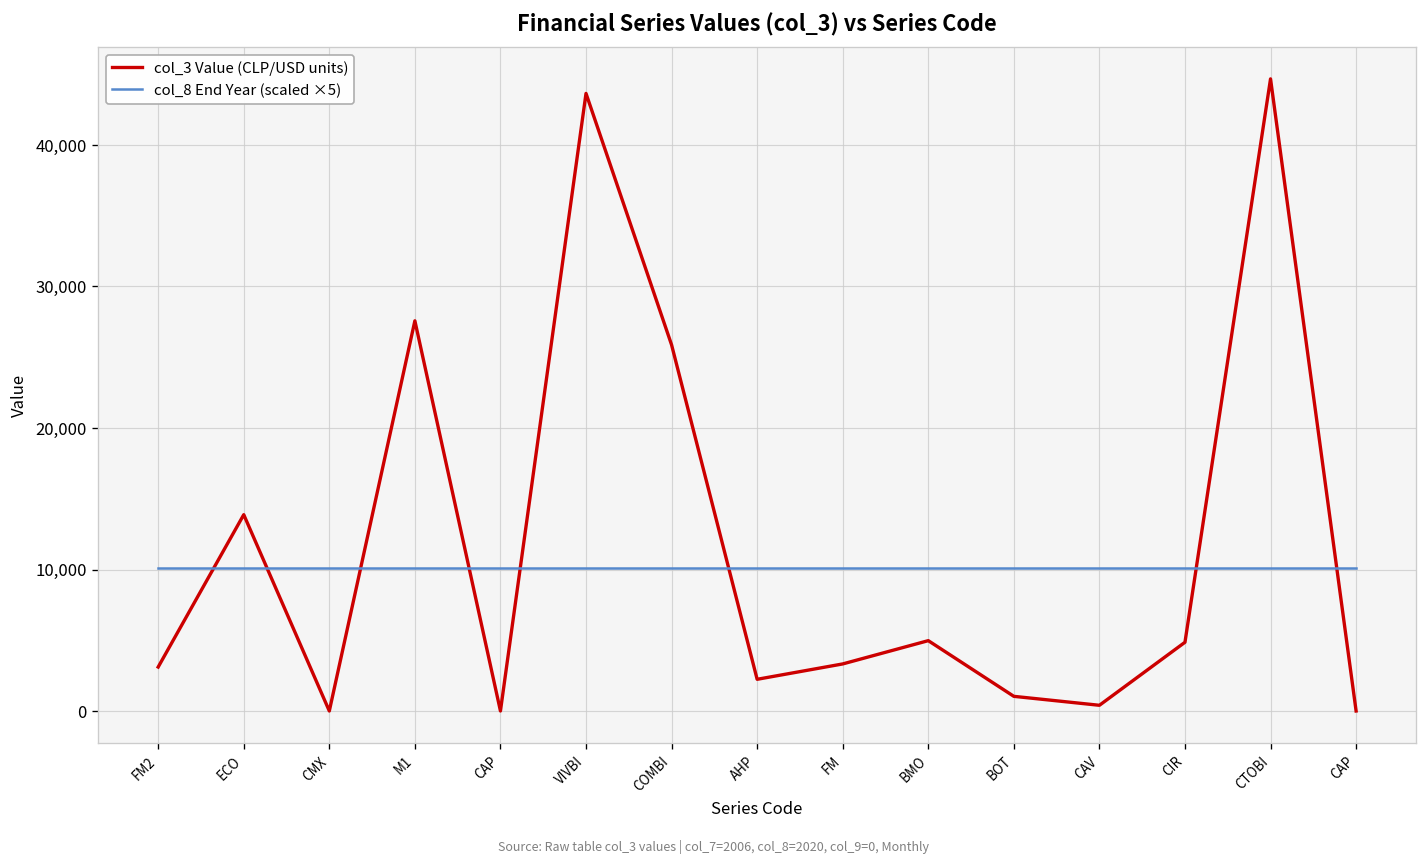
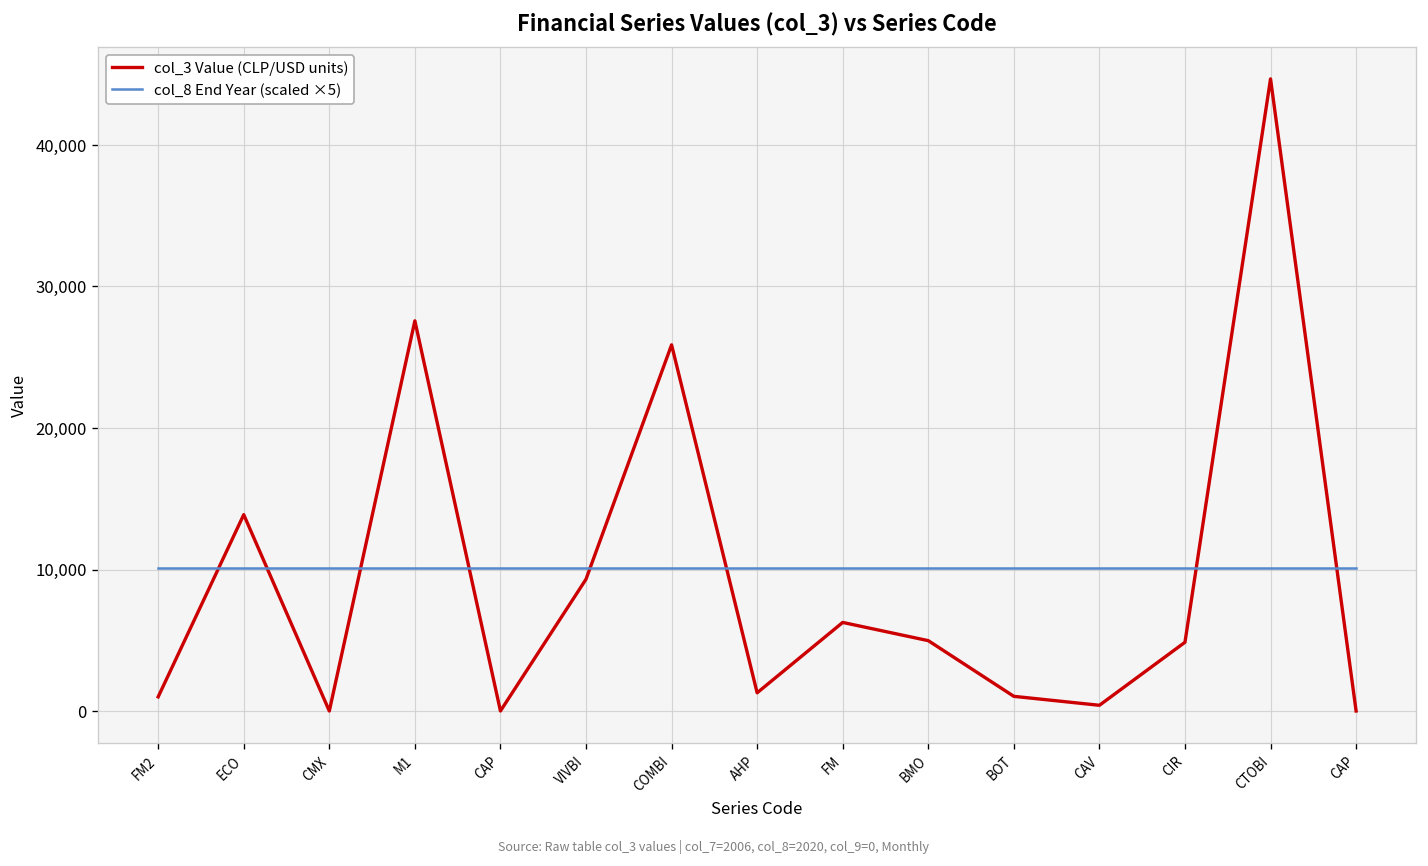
col_3 Value (CLP/USD units), FM2: 3,100 -> 1,000
col_3 Value (CLP/USD units), VIVBI: 43,600 -> 9,300
col_3 Value (CLP/USD units), AHP: 2,200 -> 1,300
col_3 Value (CLP/USD units), FM: 3,300 -> 6,300
